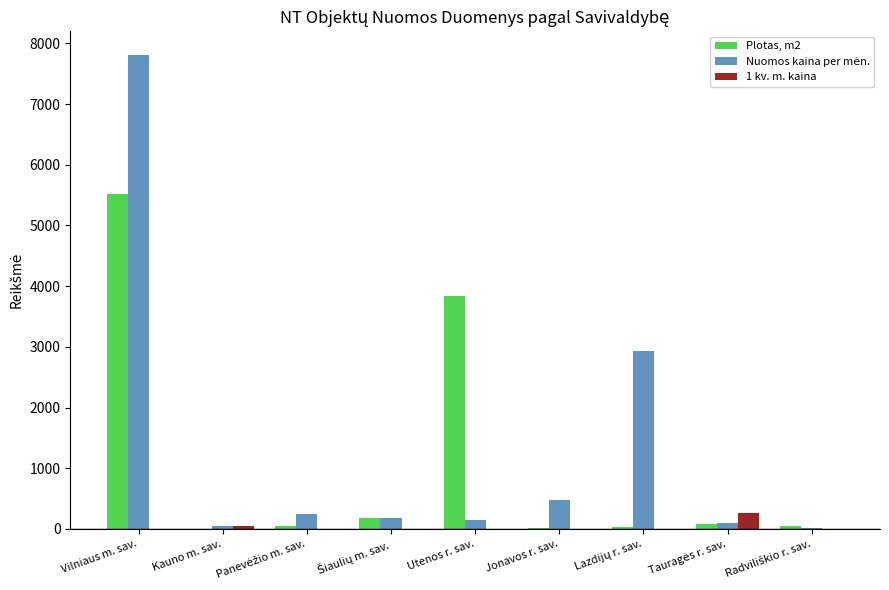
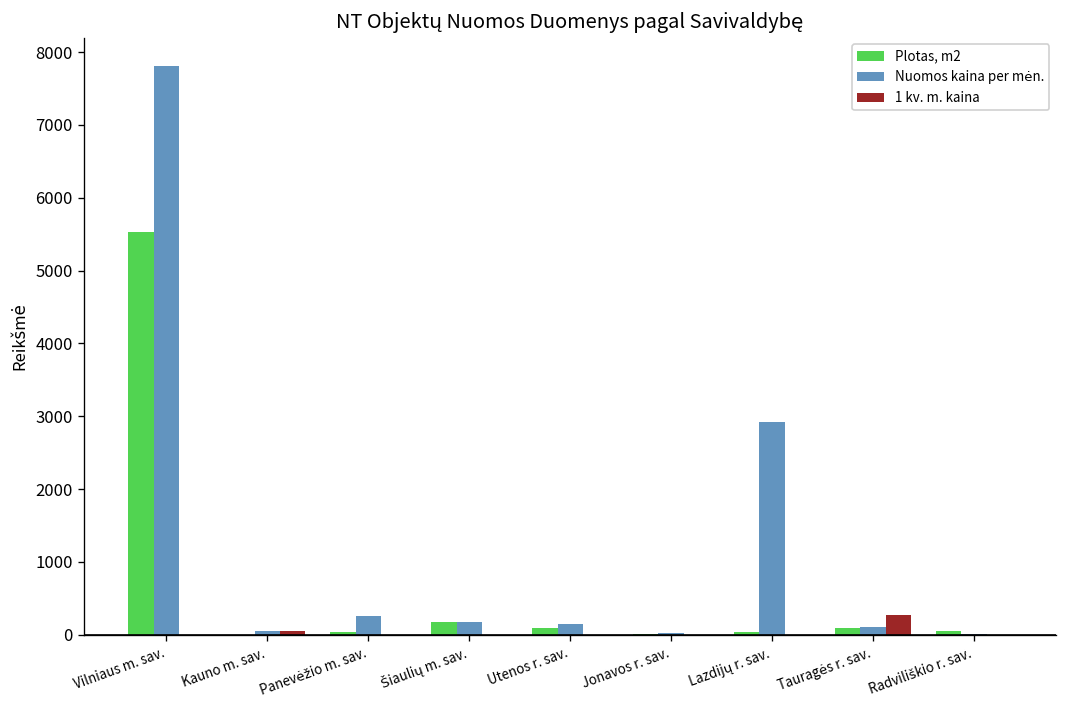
Plotas, m2, Utenos r. sav.: 3800 -> 100
Nuomos kaina per mėn., Jonavos r. sav.: 500 -> 0
